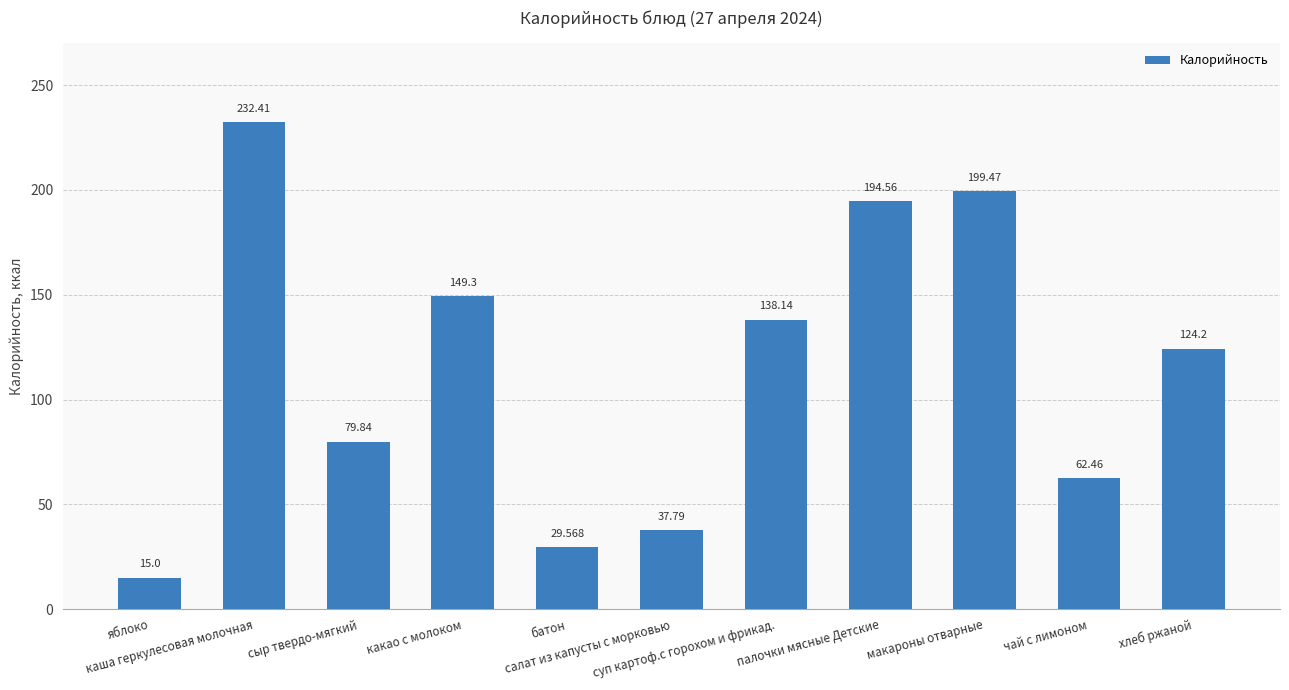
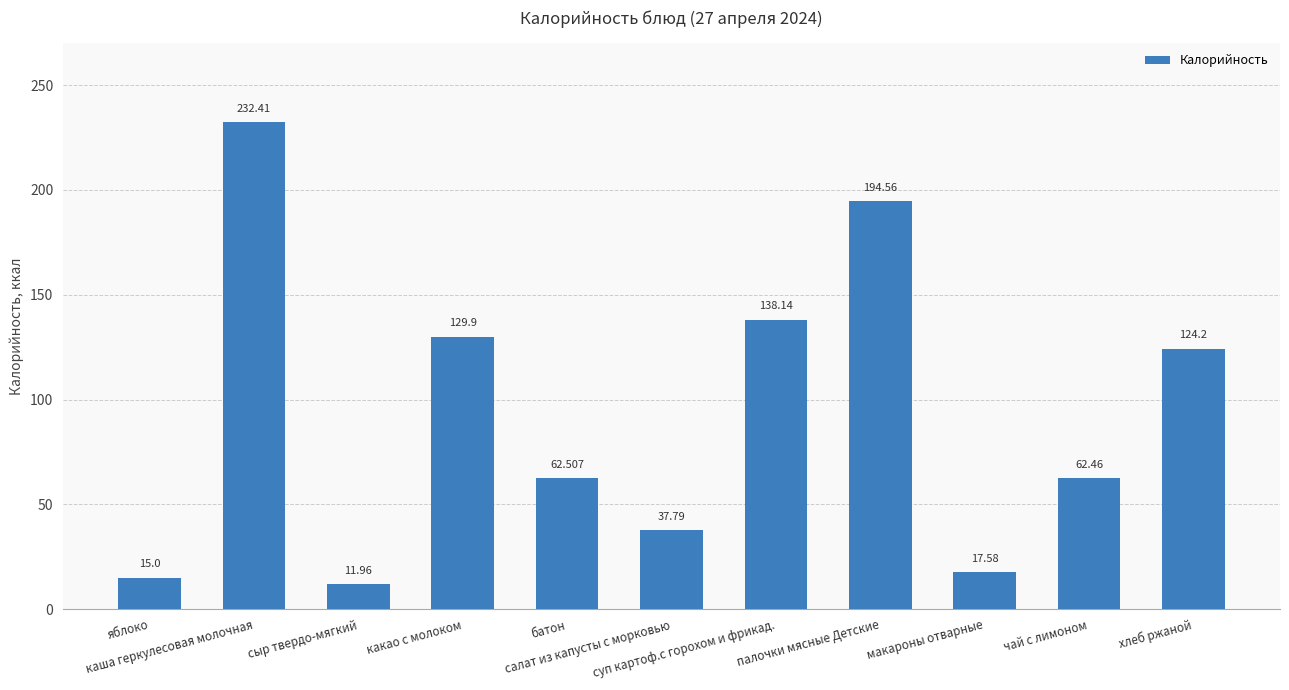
сыр твердо-мягкий: 79.84 -> 11.96
какао с молоком: 149.3 -> 129.9
батон: 29.568 -> 62.507
макароны отварные: 199.47 -> 17.58
